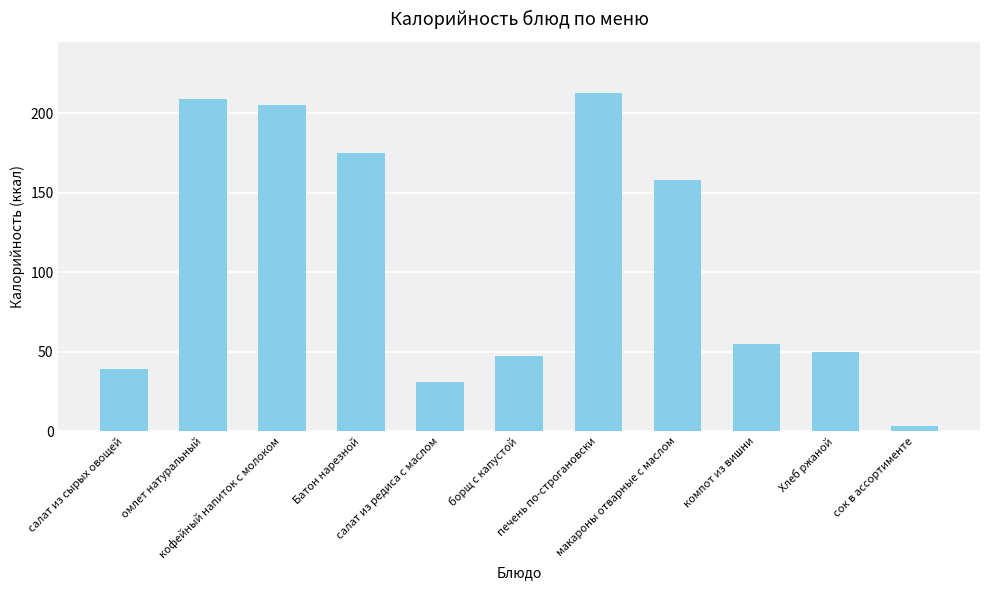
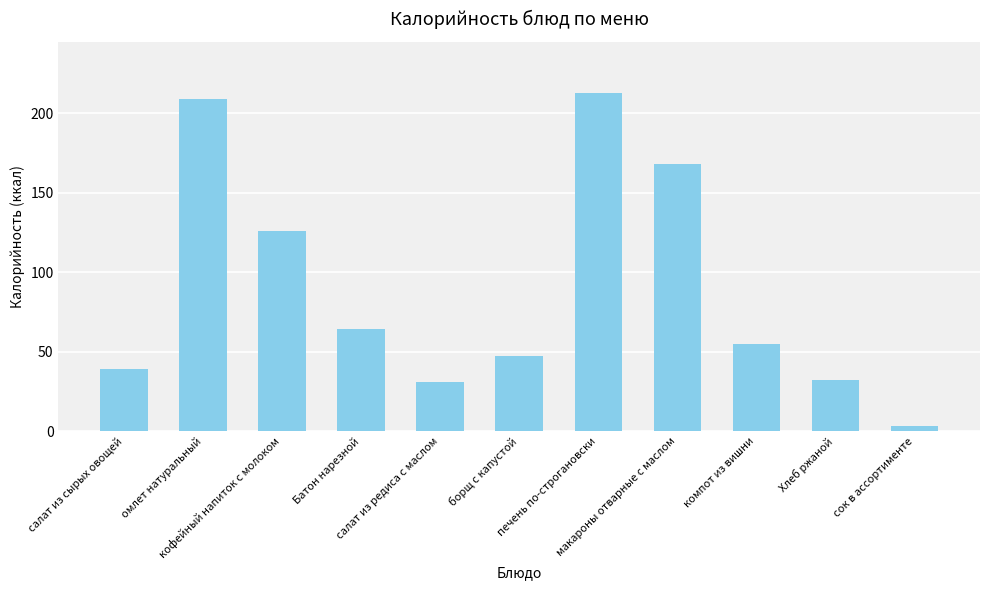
кофейный напиток с молоком: 205 -> 126
Батон нарезной: 175 -> 64
макароны отварные с маслом: 158 -> 168
Хлеб ржаной: 50 -> 32
